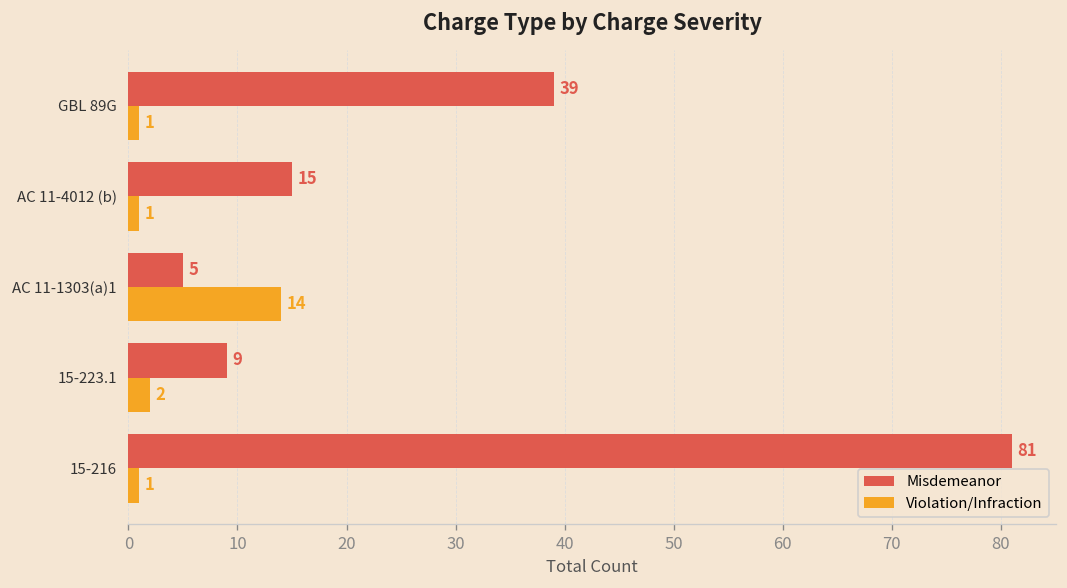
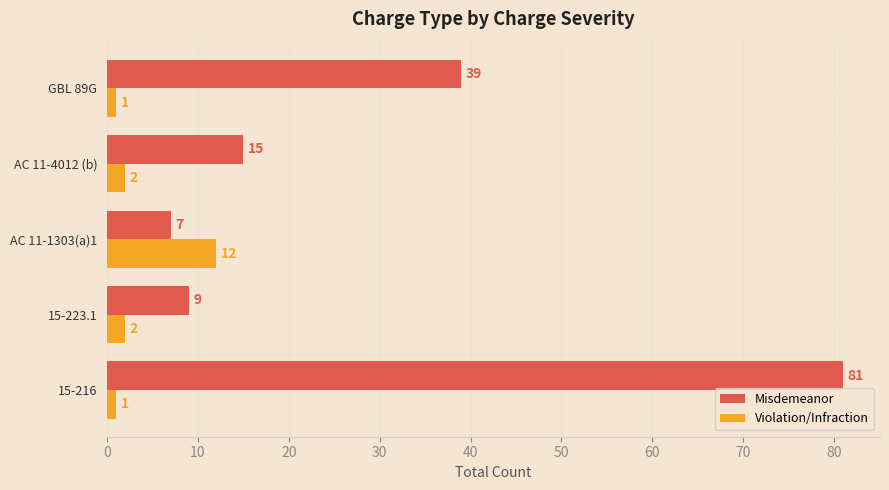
Violation/Infraction, AC 11-4012 (b): 1 -> 2
Misdemeanor, AC 11-1303(a)1: 5 -> 7
Violation/Infraction, AC 11-1303(a)1: 14 -> 12
